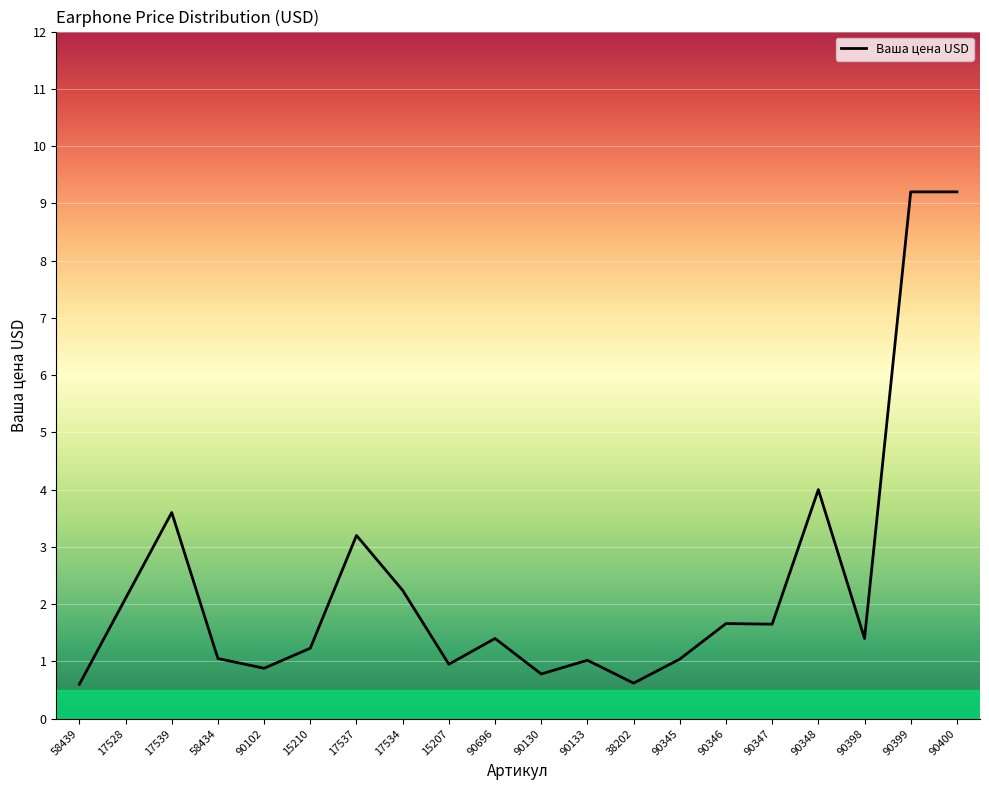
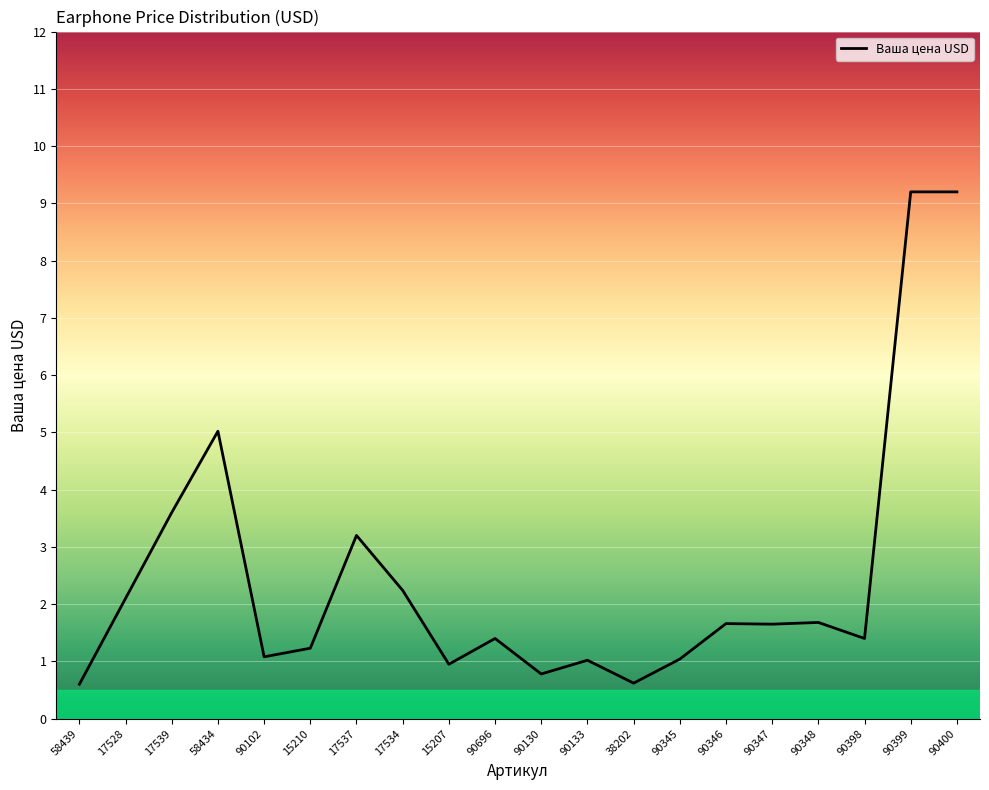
58434: 1.1 -> 5.0
90102: 0.9 -> 1.1
90348: 4.0 -> 1.7
